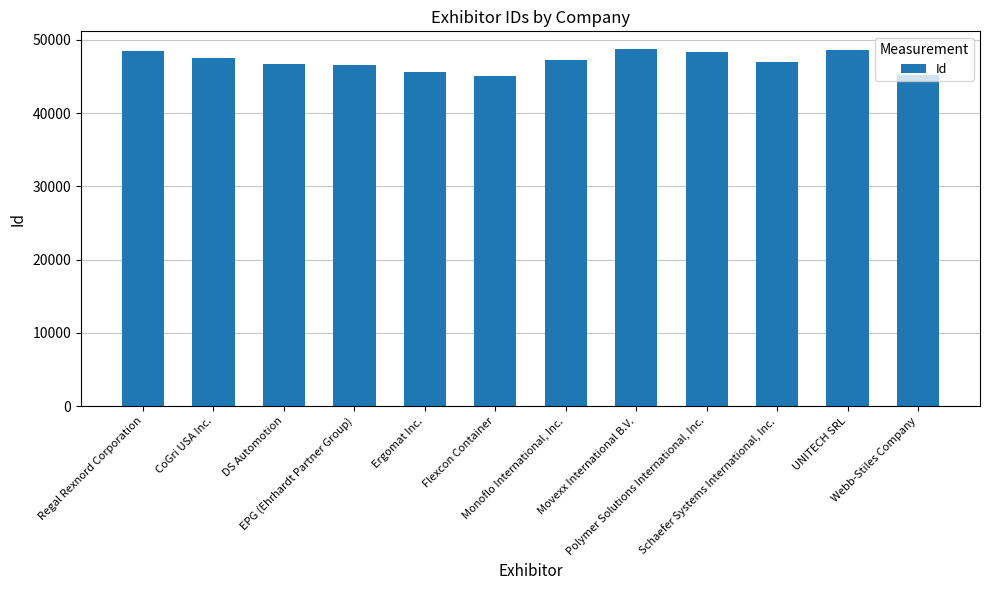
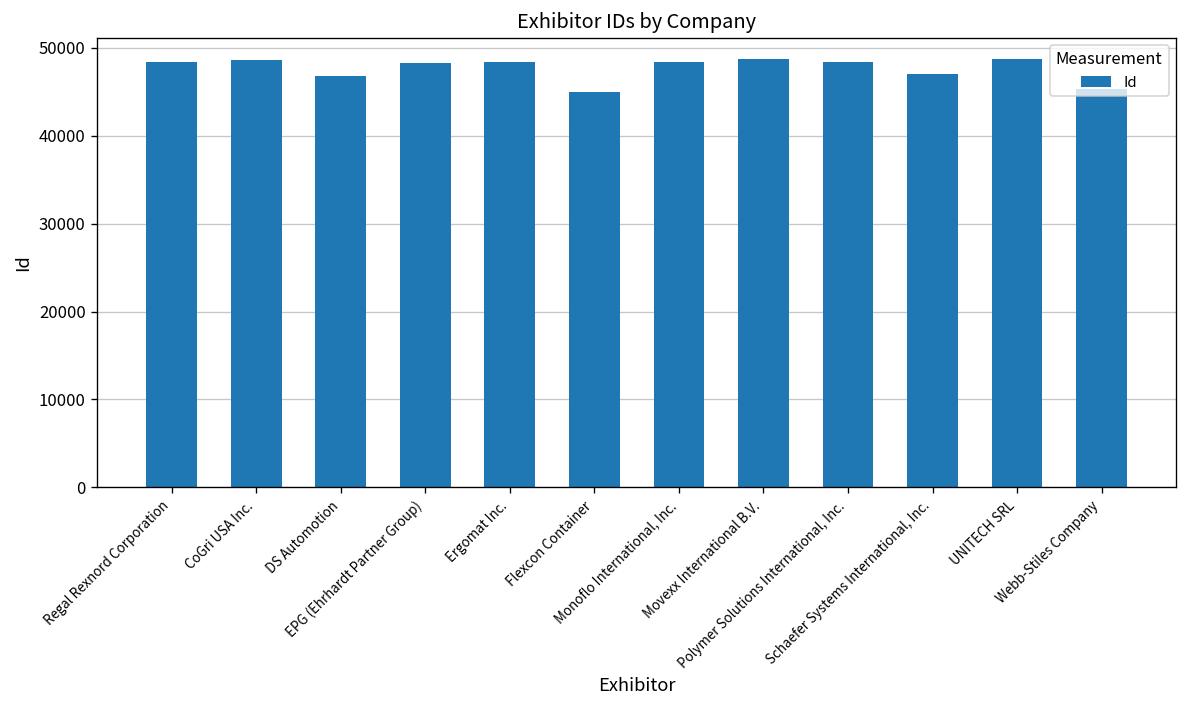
CoGri USA Inc.: 48000 -> 49000
EPG (Ehrhardt Partner Group): 46000 -> 48000
Ergomat Inc.: 46000 -> 48000
Monoflo International, Inc.: 47000 -> 48000
